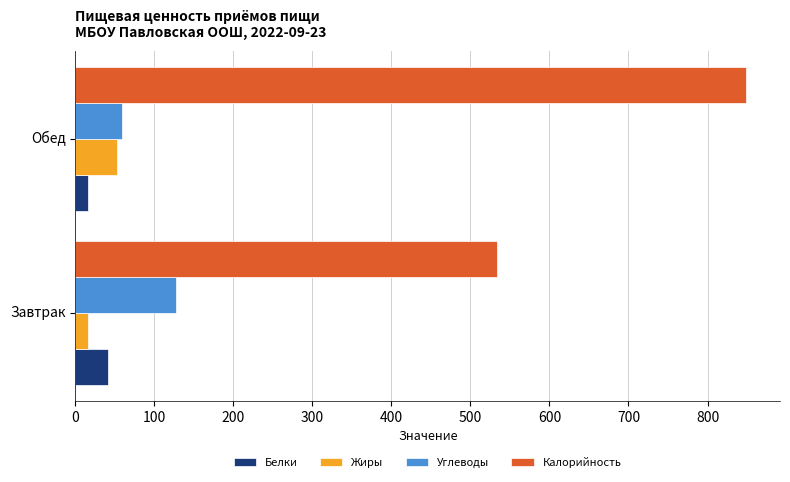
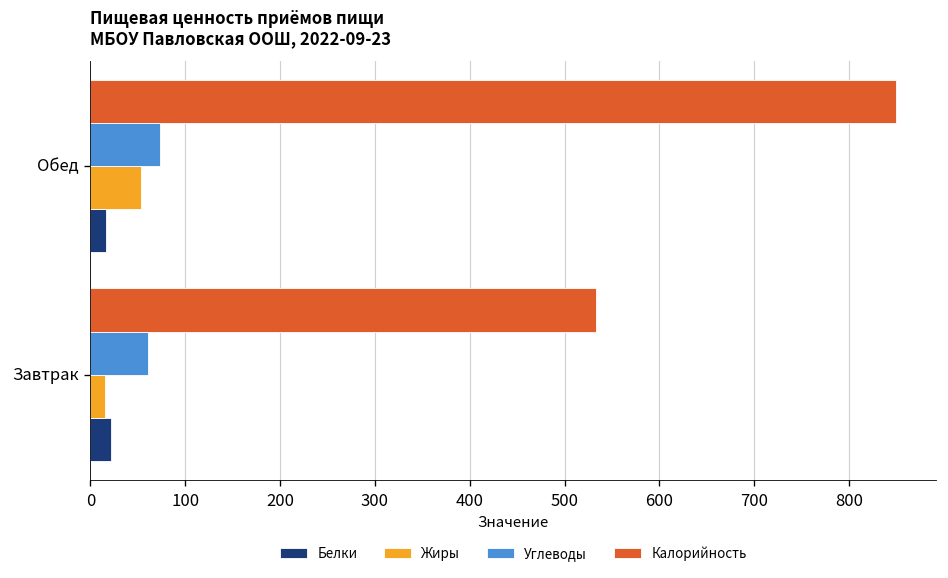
Углеводы, Обед: 60 -> 70
Углеводы, Завтрак: 130 -> 60
Белки, Завтрак: 40 -> 20
